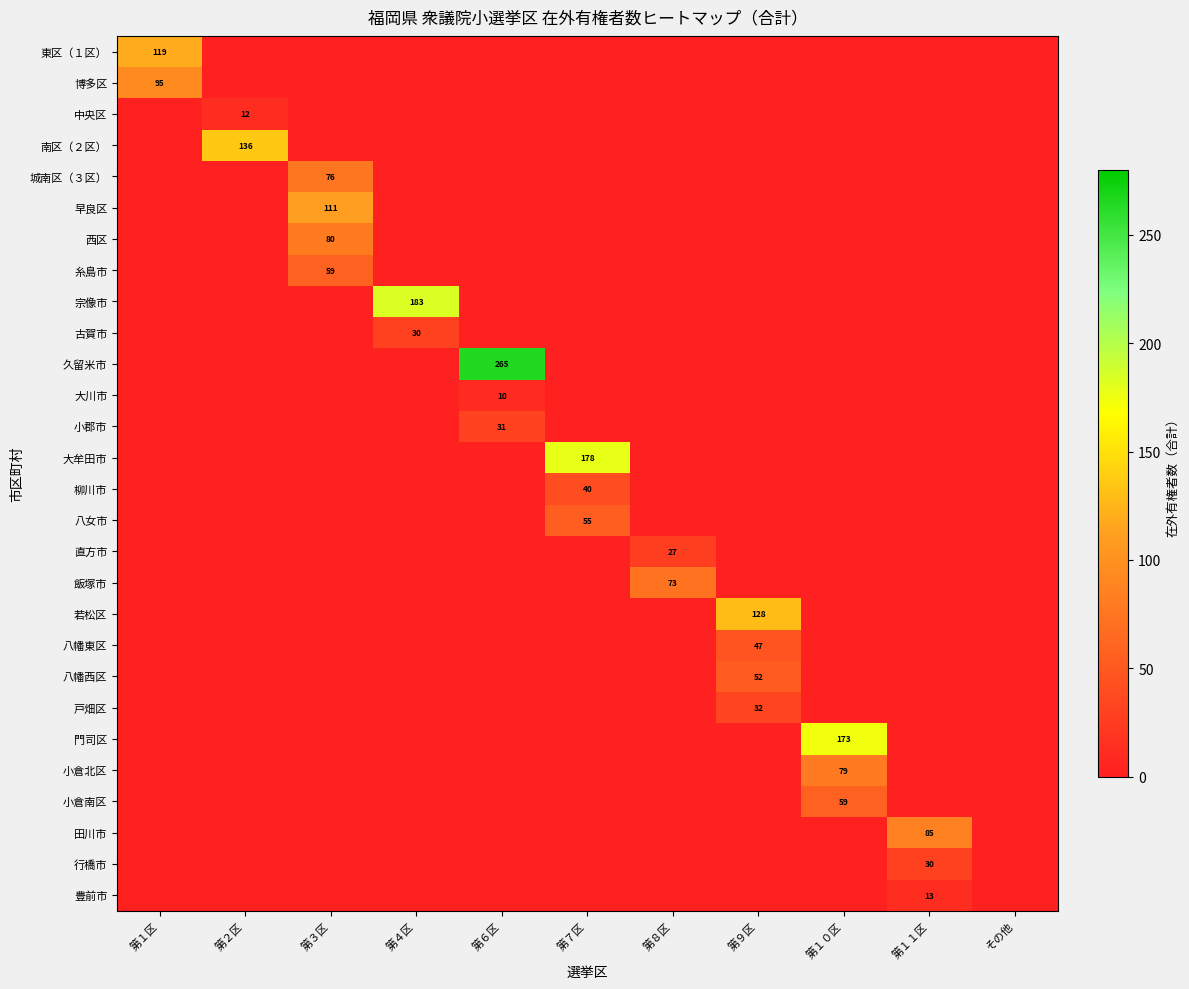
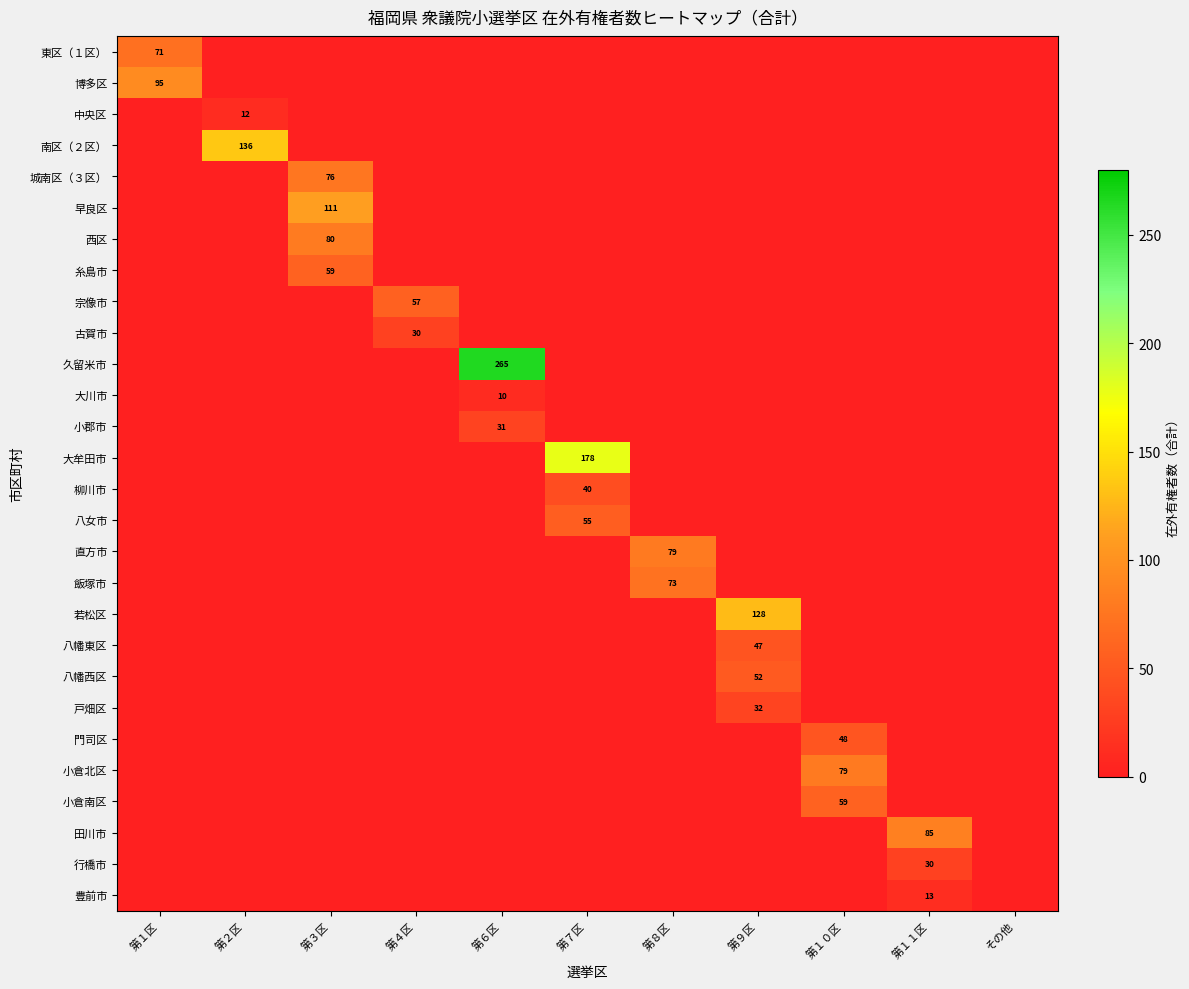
東区（１区）, 第１区: 119 -> 71
宗像市, 第４区: 183 -> 57
直方市, 第８区: 27 -> 79
門司区, 第１０区: 173 -> 48
